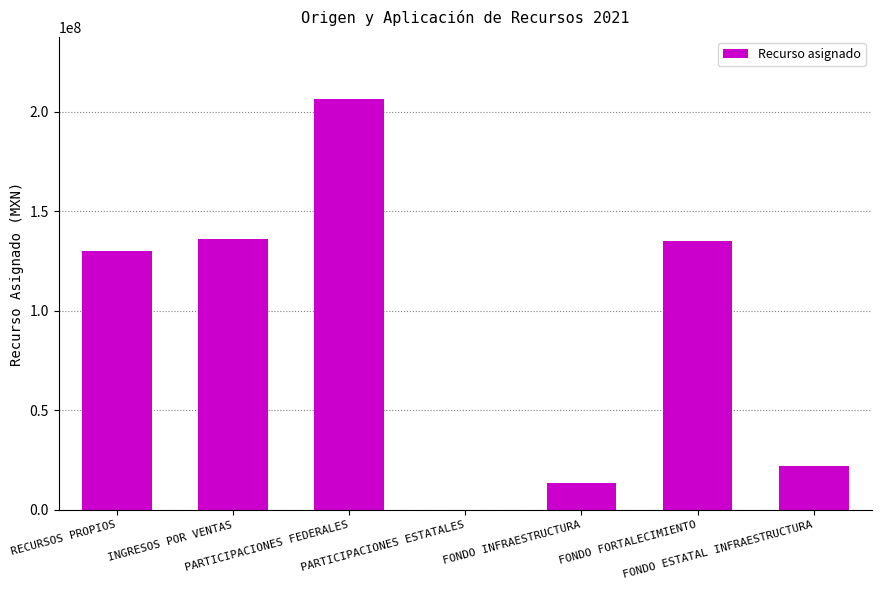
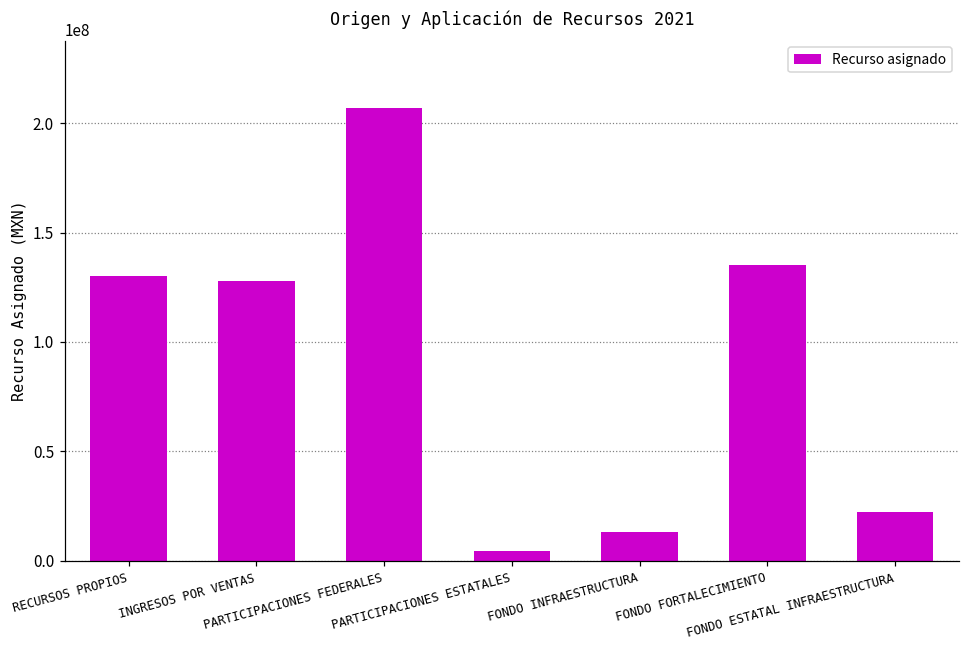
INGRESOS POR VENTAS: 136000000 -> 128000000
PARTICIPACIONES ESTATALES: 0 -> 4000000
